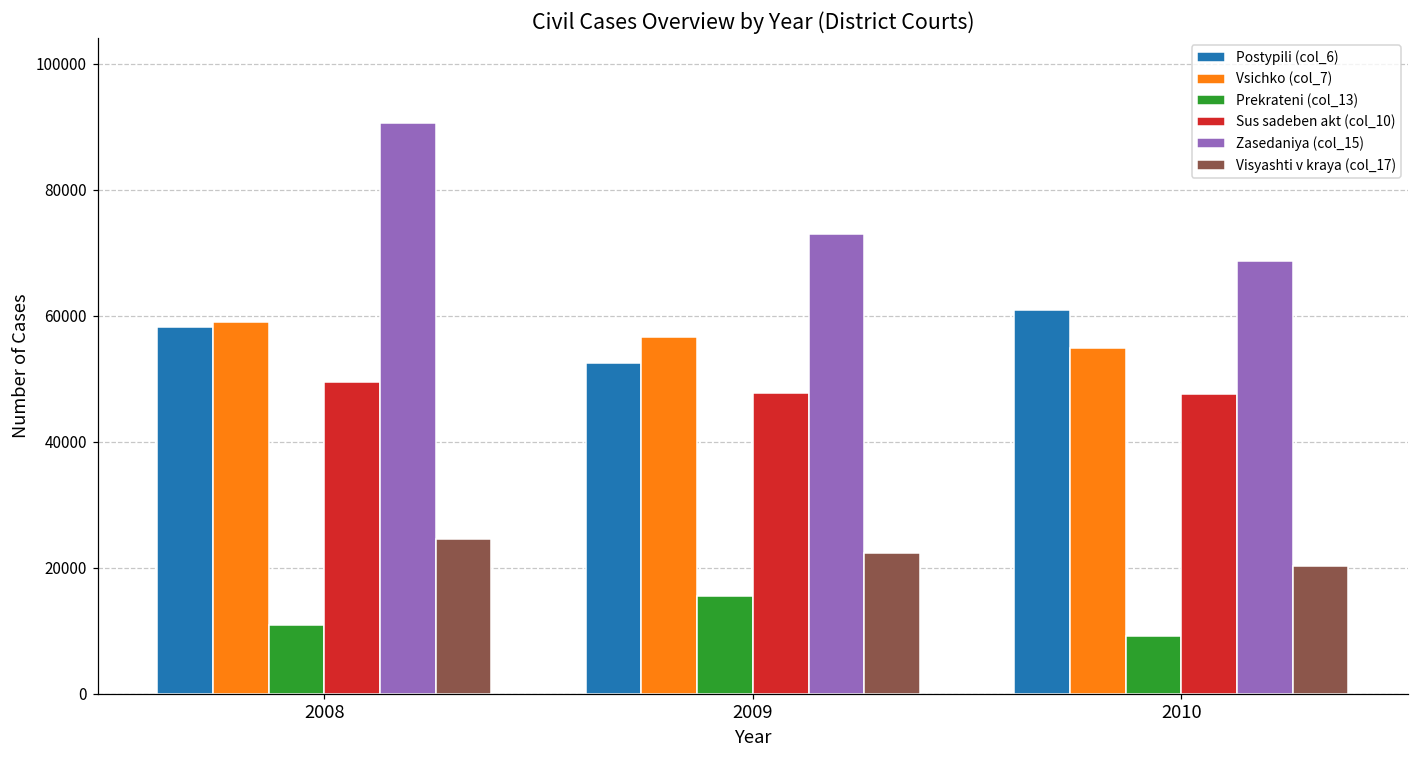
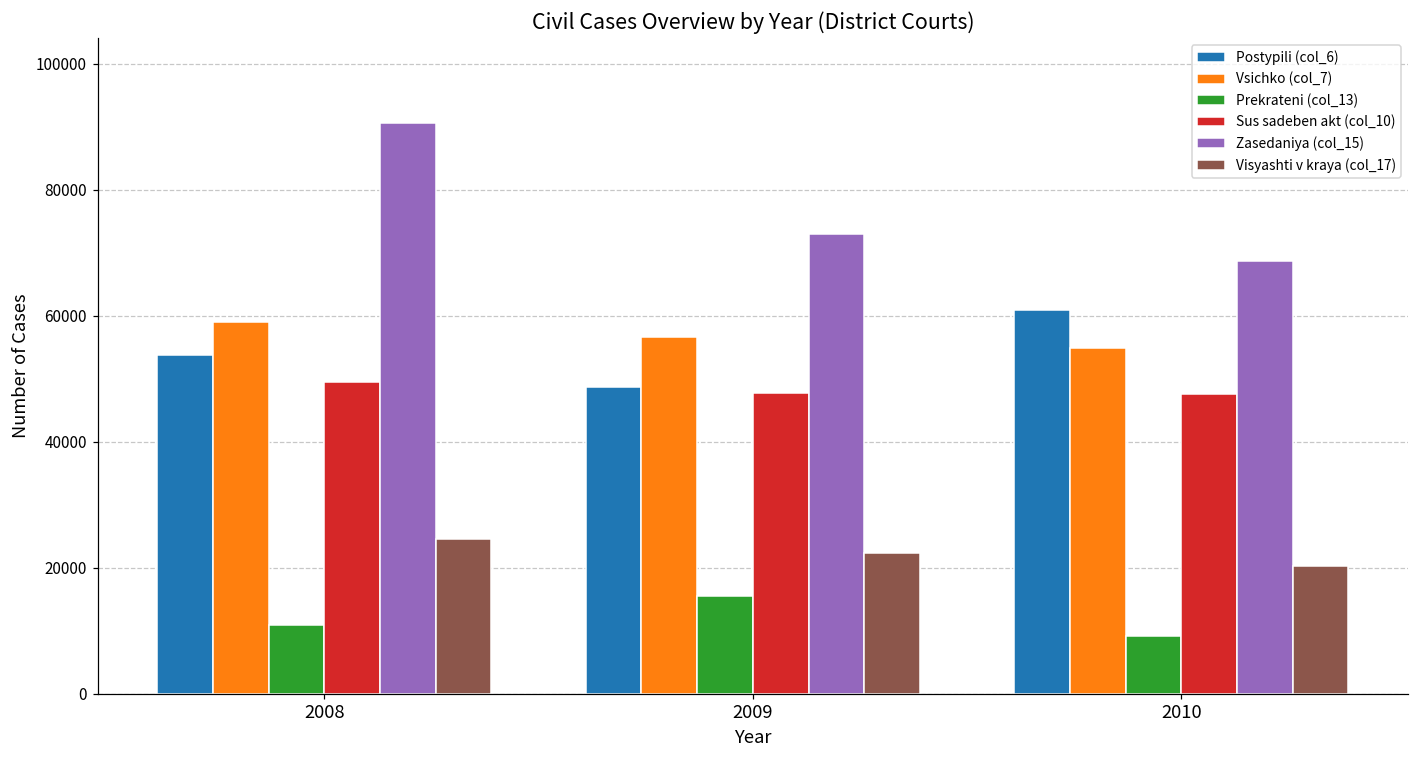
Postypili (col_6), 2008: 58000 -> 54000
Postypili (col_6), 2009: 53000 -> 49000
